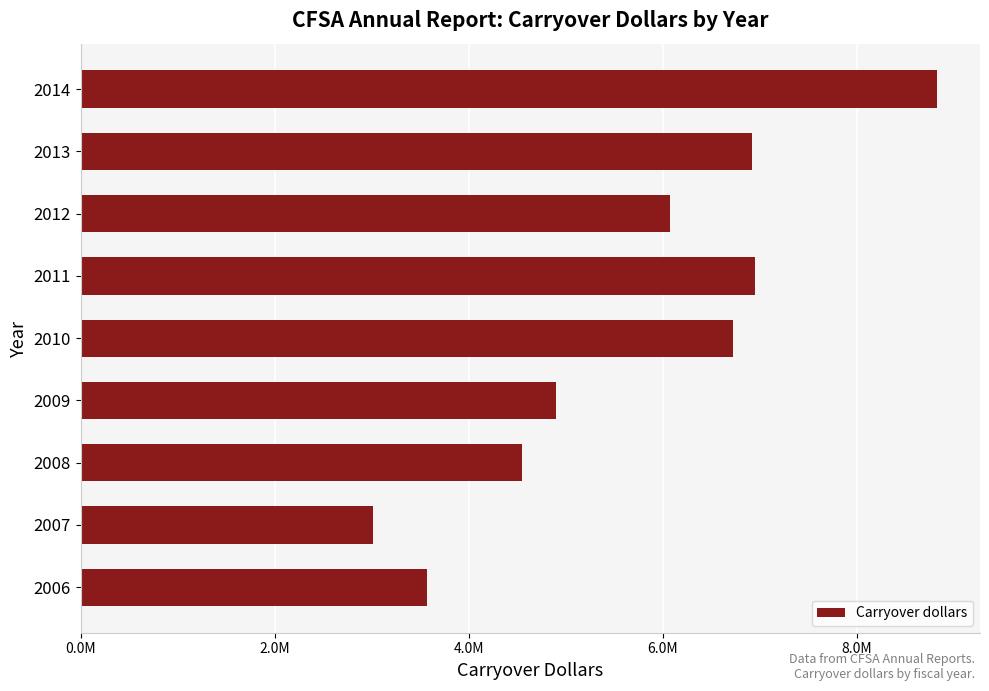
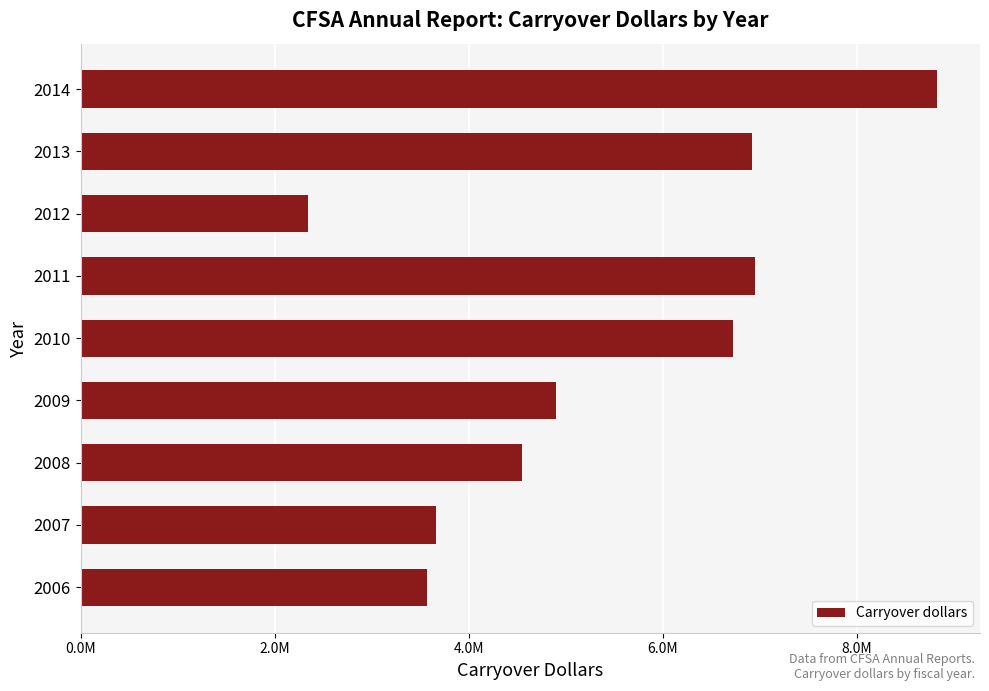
2012: 6100000 -> 2300000
2007: 3000000 -> 3700000
